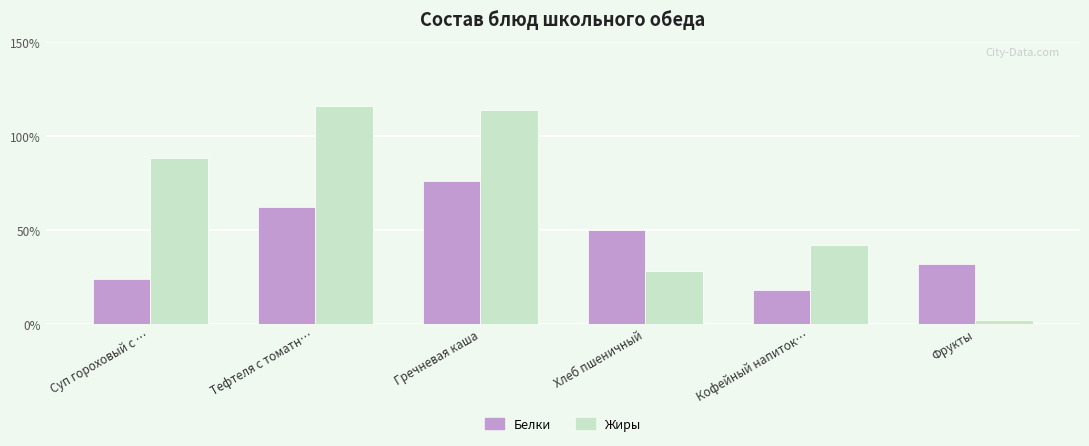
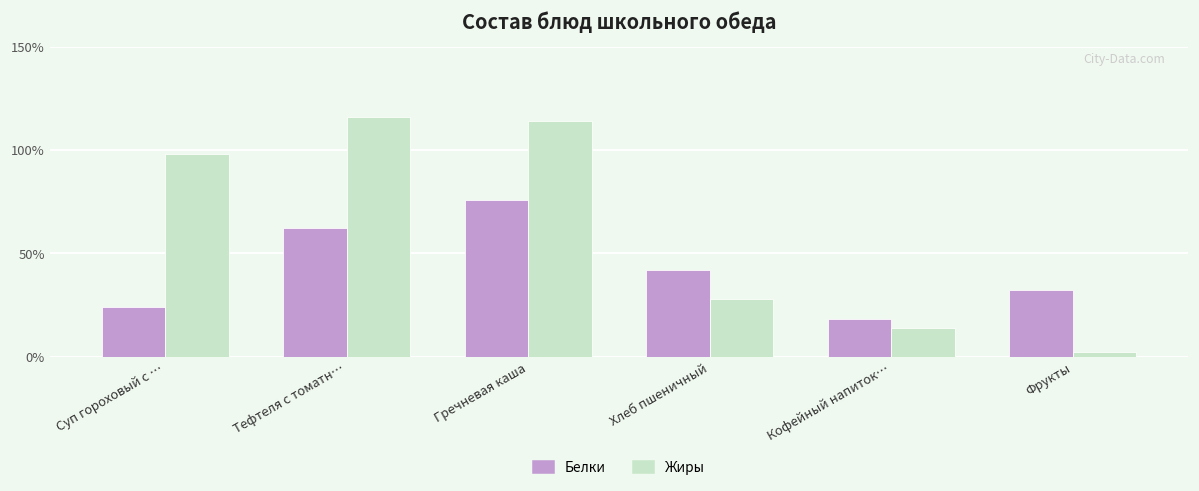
Жиры, Суп гороховый с …: 88% -> 98%
Белки, Хлеб пшеничный: 50% -> 42%
Жиры, Кофейный напиток…: 42% -> 14%
